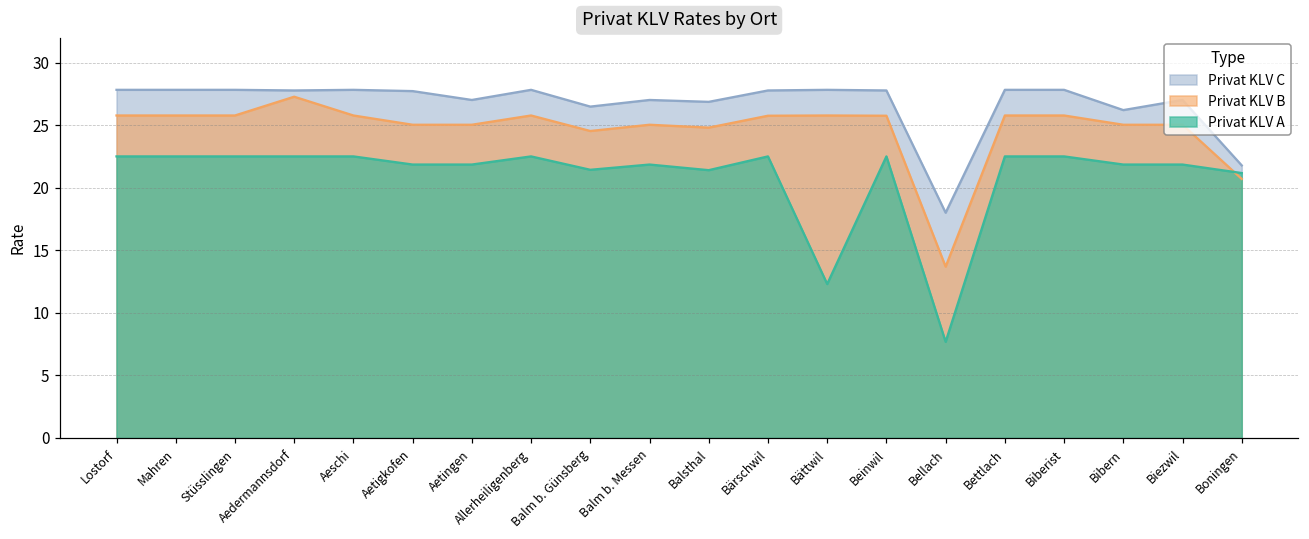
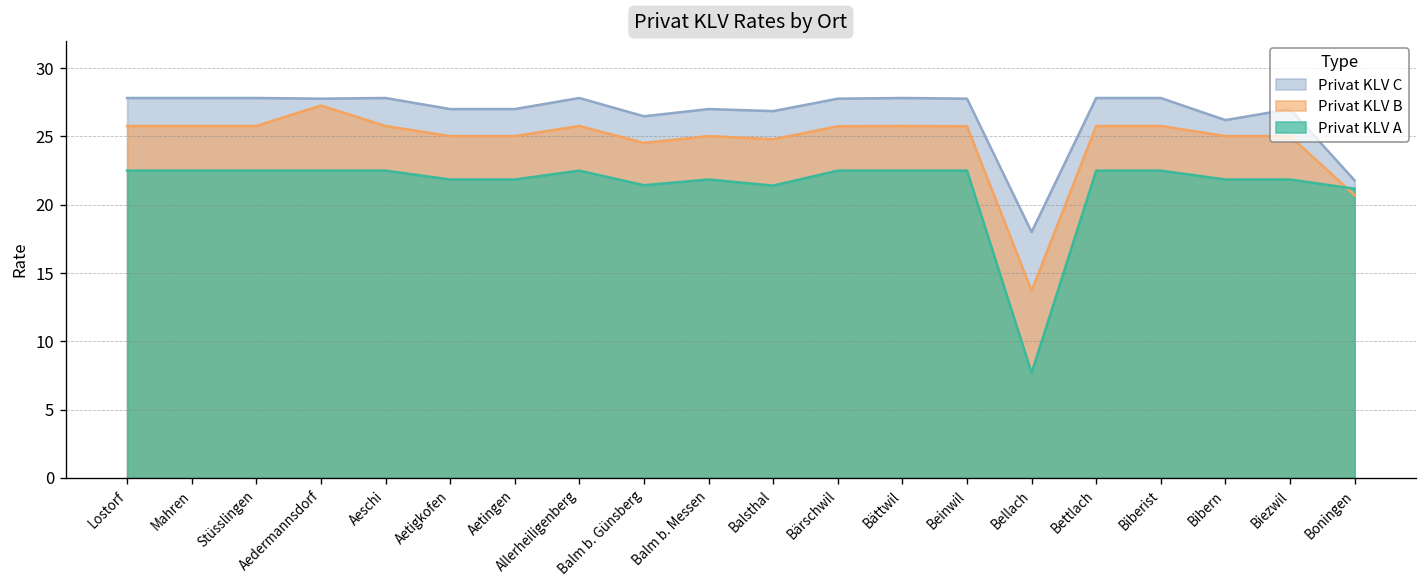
Privat KLV C, Aetigkofen: 27.7 -> 27.0
Privat KLV A, Bättwil: 12.3 -> 22.5
